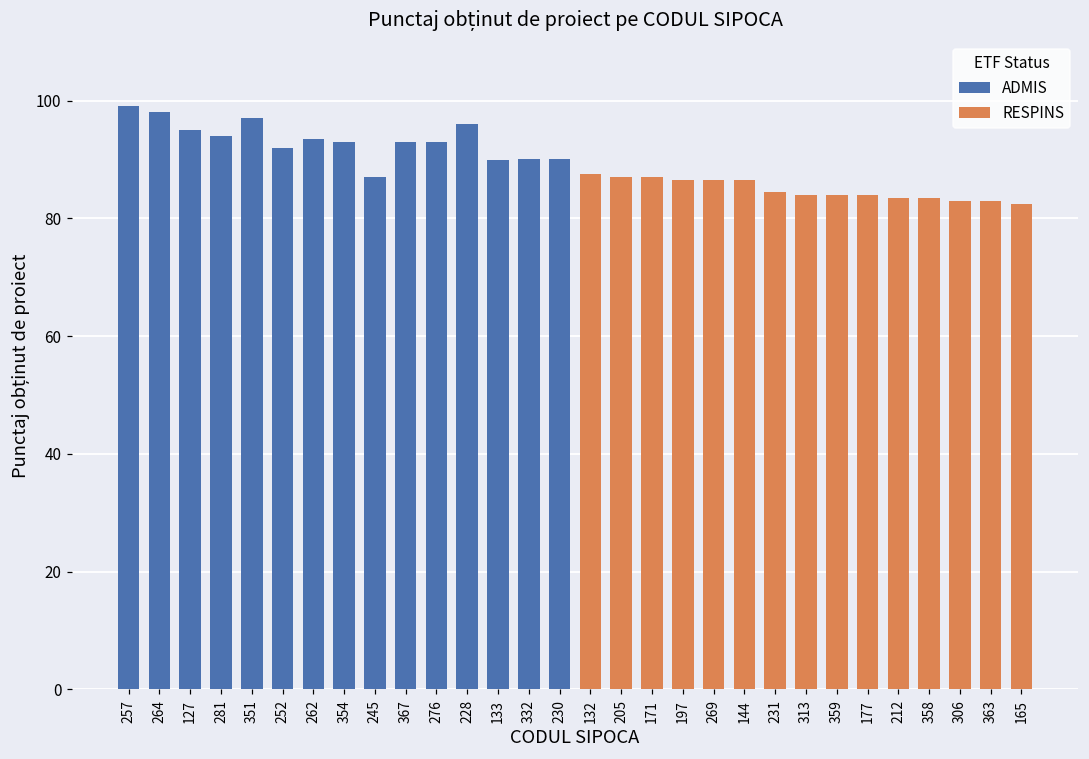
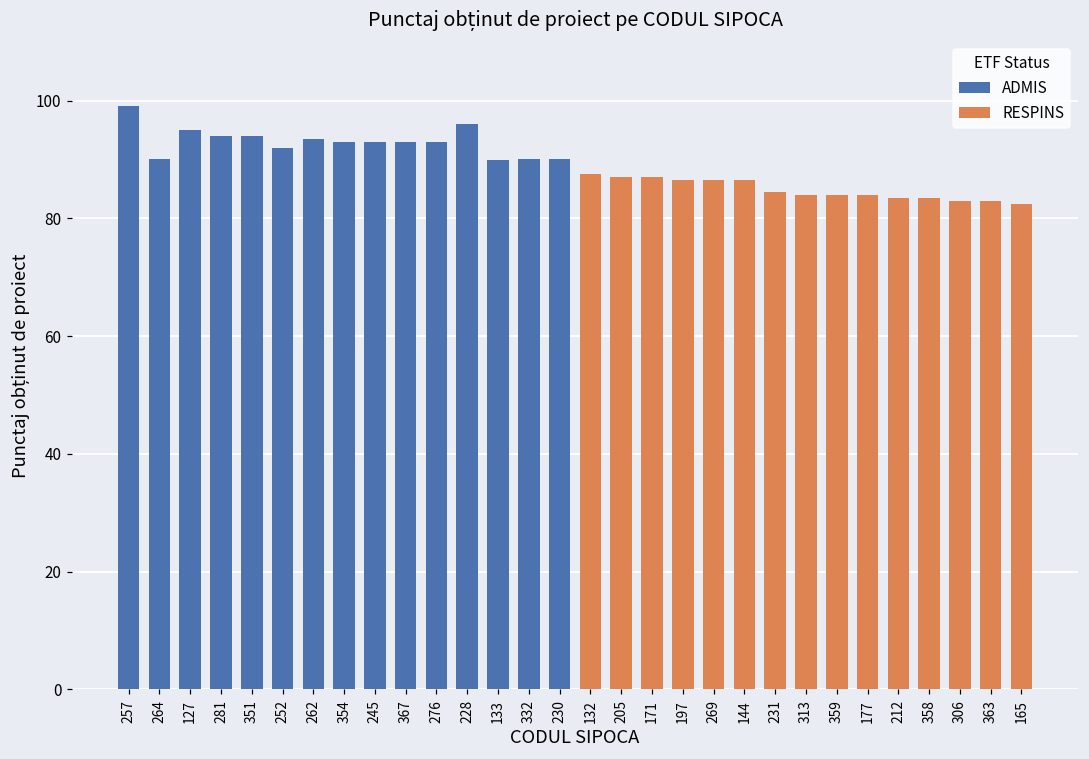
ADMIS, 264: 98 -> 90
ADMIS, 351: 97 -> 94
ADMIS, 245: 87 -> 93
